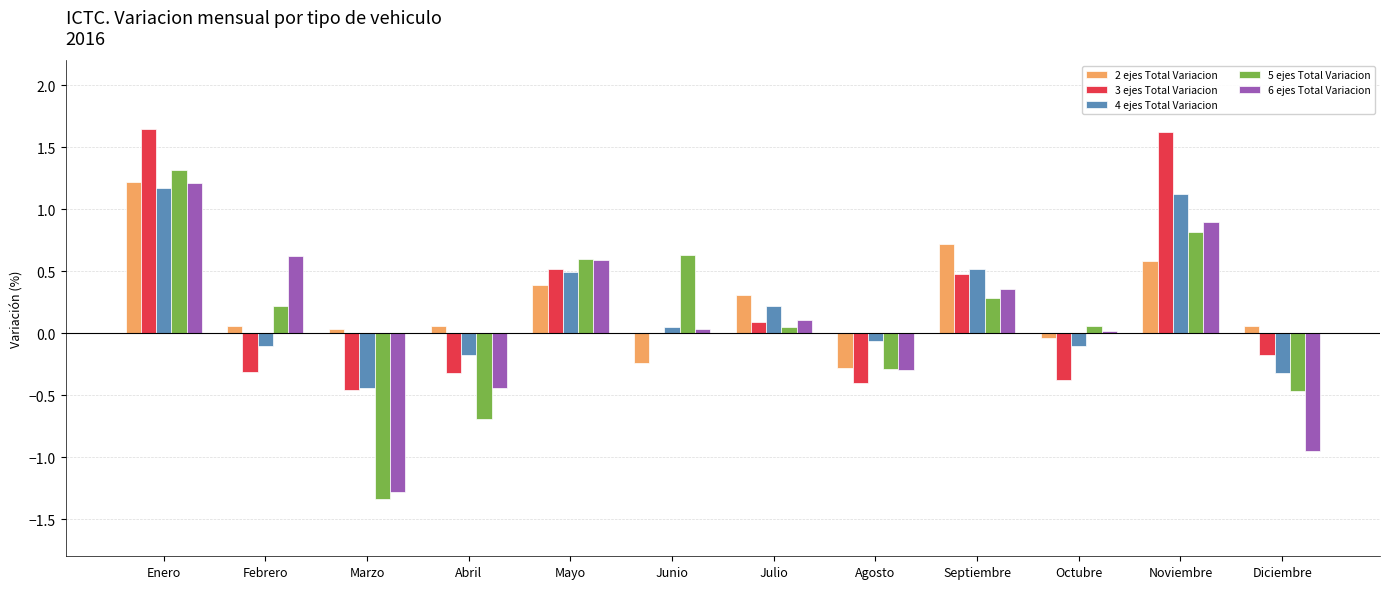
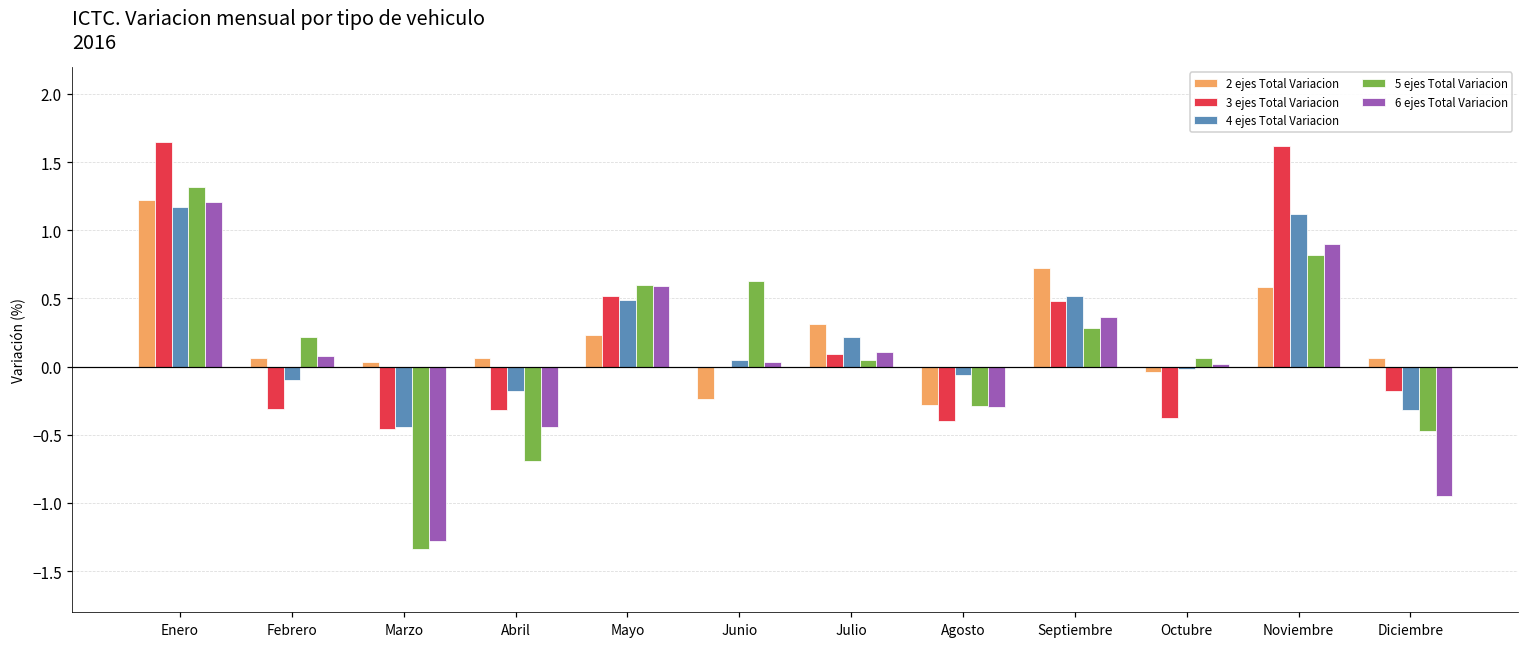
6 ejes Total Variacion, Febrero: 0.62 -> 0.08
2 ejes Total Variacion, Mayo: 0.39 -> 0.23
4 ejes Total Variacion, Octubre: -0.10 -> -0.02
